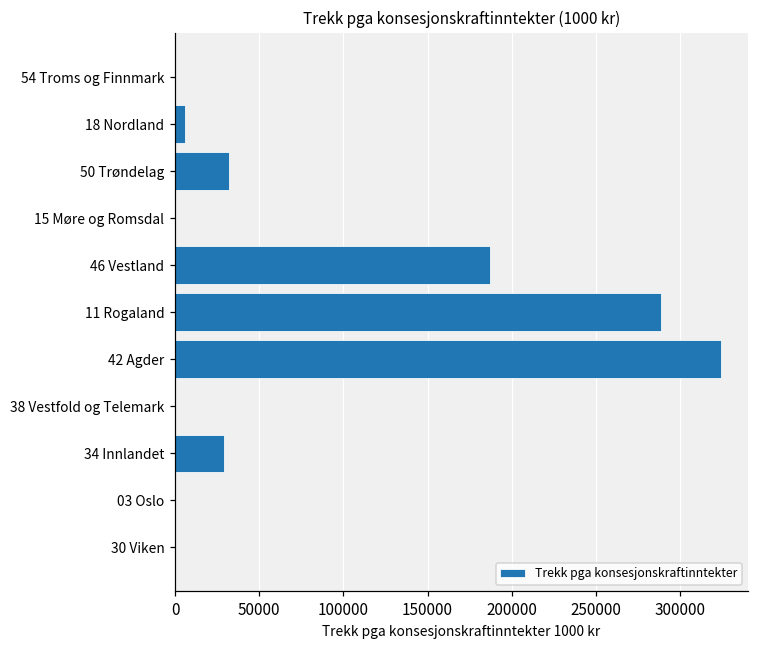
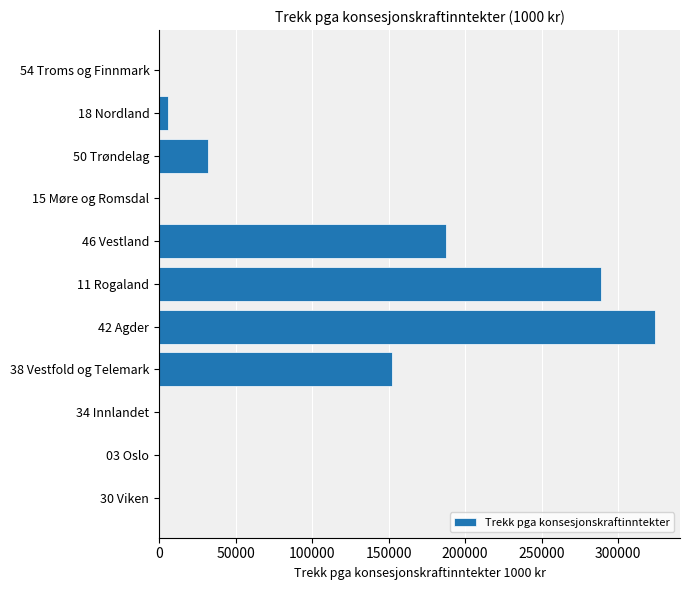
38 Vestfold og Telemark: 0 -> 152000
34 Innlandet: 29000 -> 0
